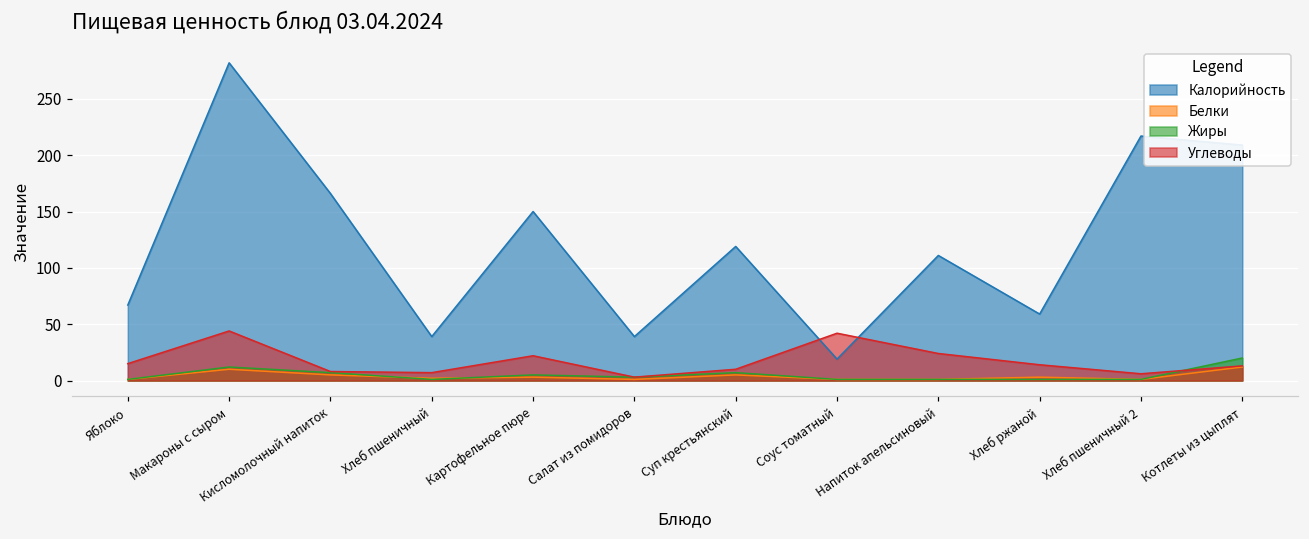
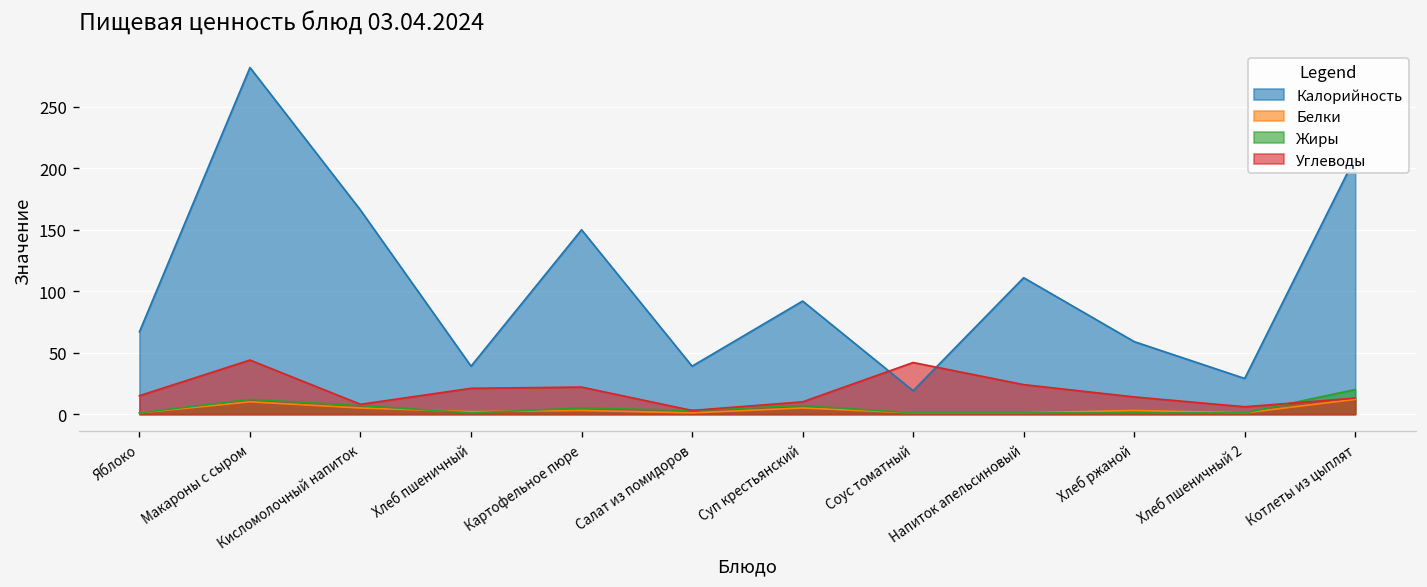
Углеводы, Хлеб пшеничный: 7 -> 21
Калорийность, Суп крестьянский: 119 -> 92
Калорийность, Хлеб пшеничный 2: 217 -> 29
